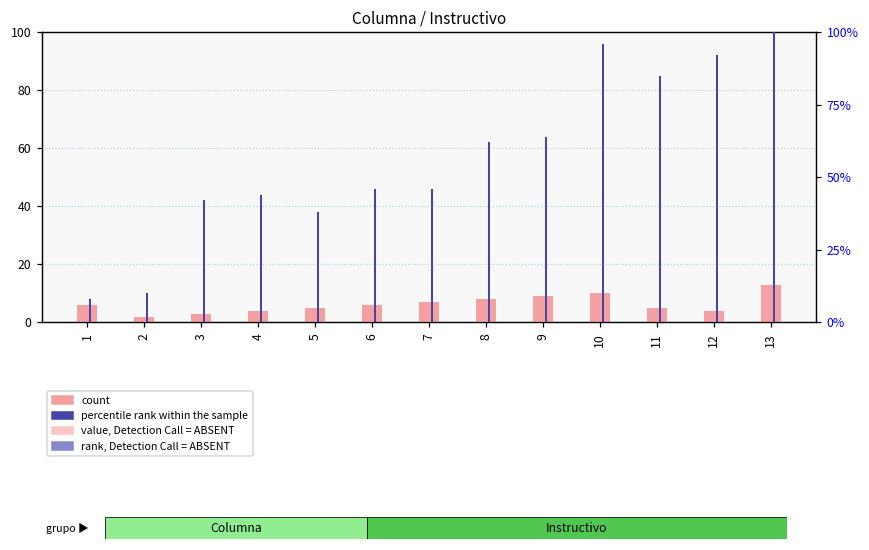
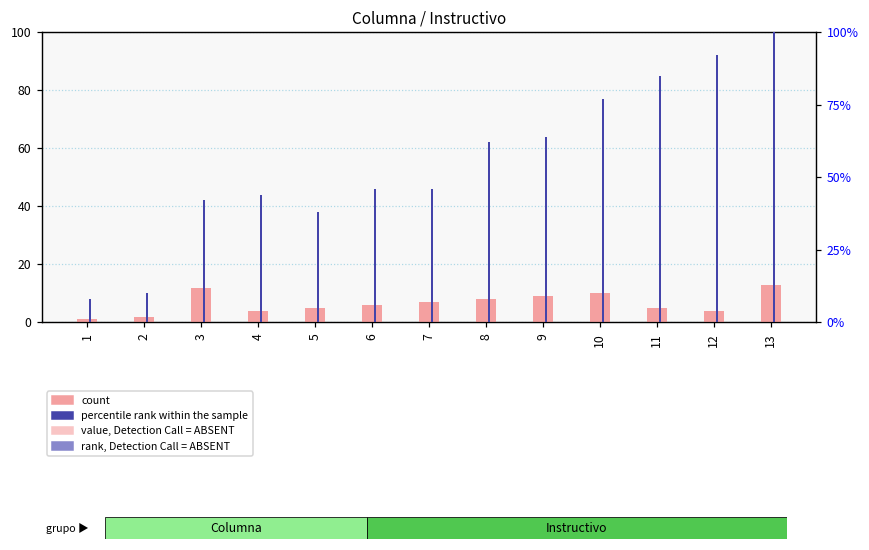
count, 1: 6 -> 1
count, 3: 3 -> 12
percentile rank within the sample, 10: 96% -> 77%
